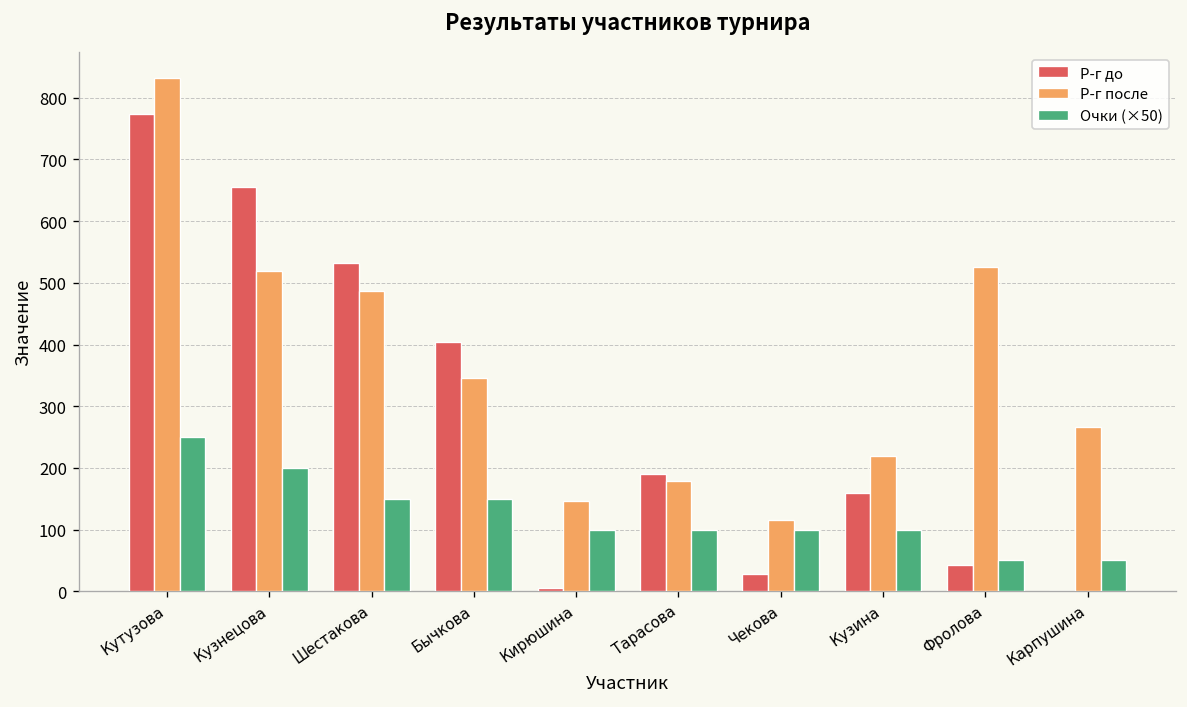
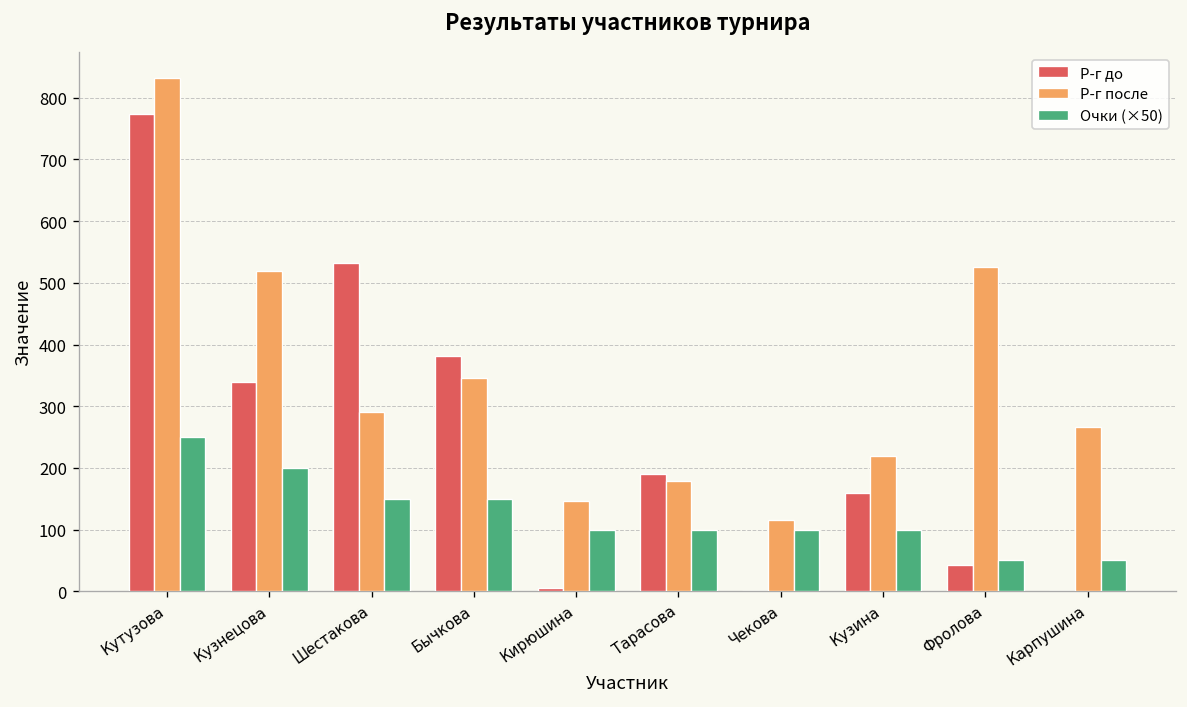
Р-г до, Кузнецова: 660 -> 340
Р-г после, Шестакова: 490 -> 290
Р-г до, Бычкова: 400 -> 380
Р-г до, Чекова: 30 -> 0
